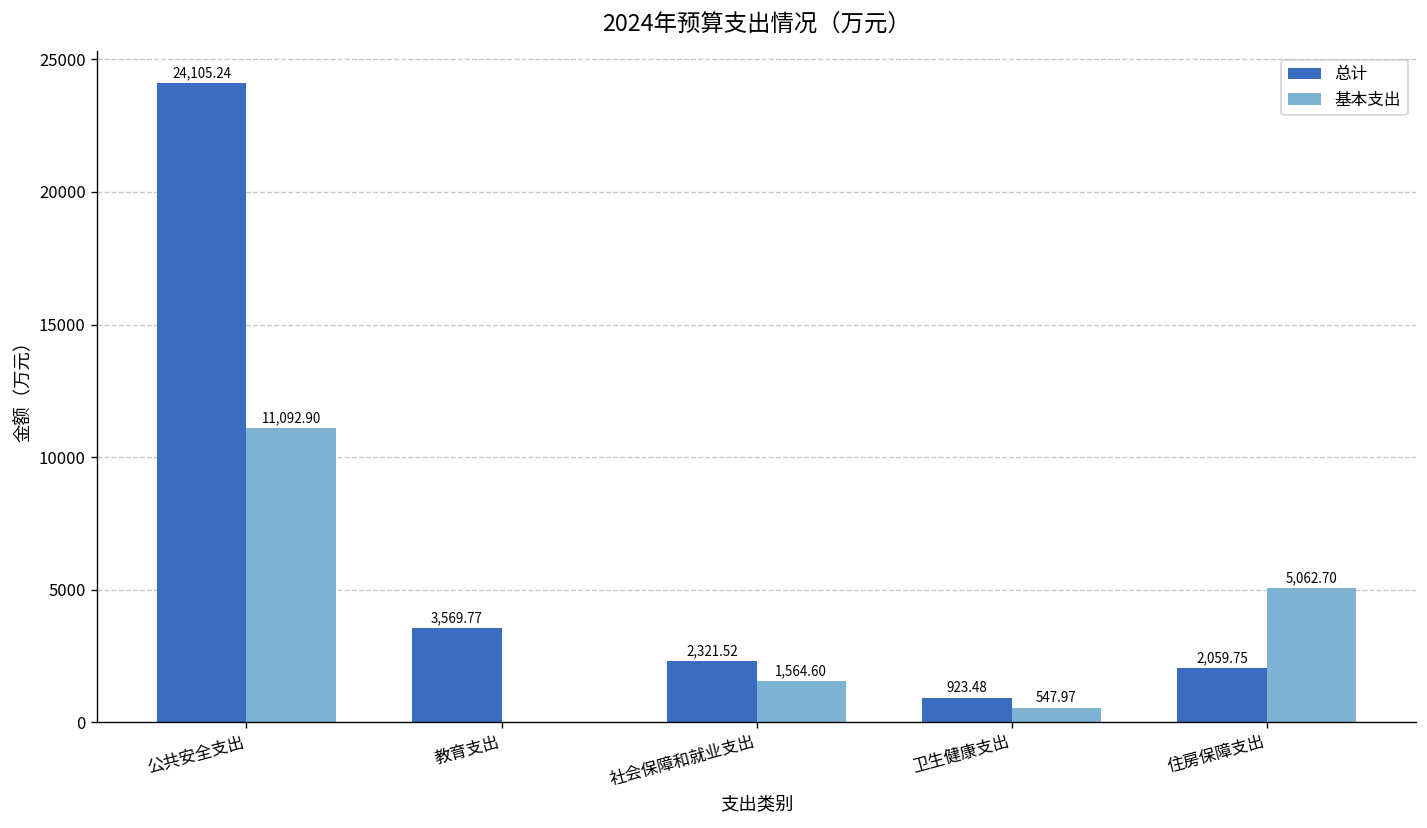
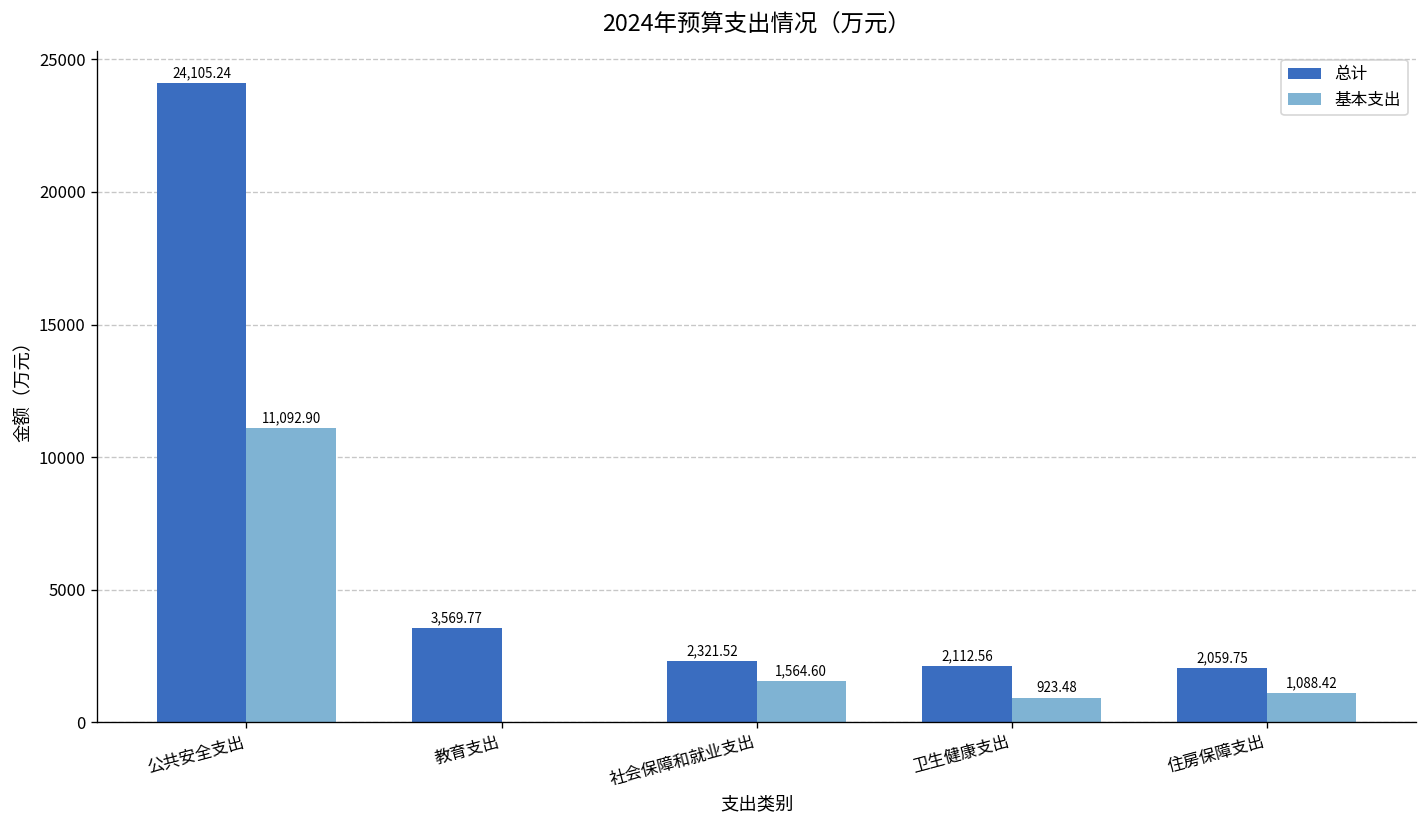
总计, 卫生健康支出: 923.48 -> 2,112.56
基本支出, 卫生健康支出: 547.97 -> 923.48
基本支出, 住房保障支出: 5,062.70 -> 1,088.42
